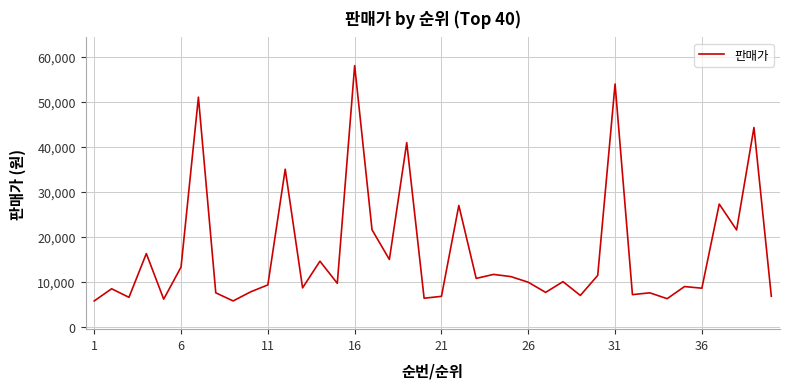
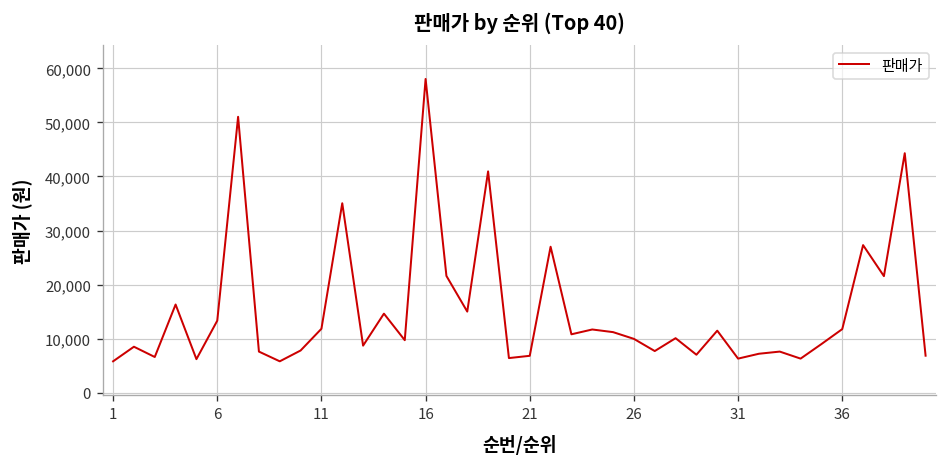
11: 9,000 -> 12,000
31: 54,000 -> 6,000
36: 9,000 -> 12,000
